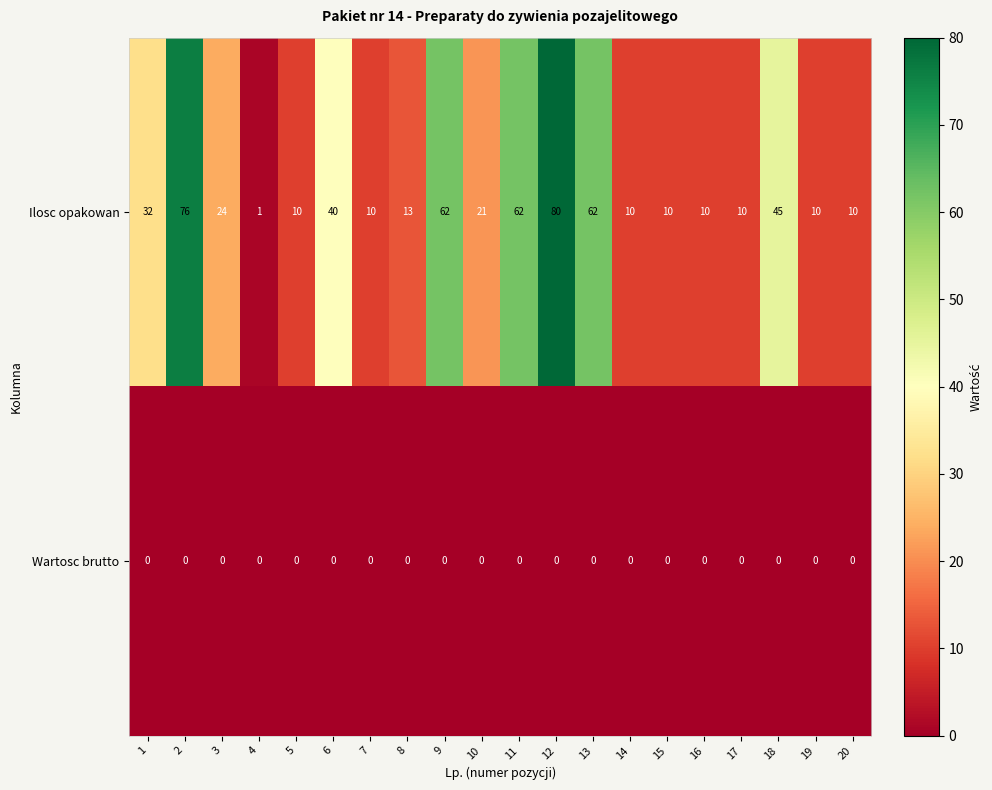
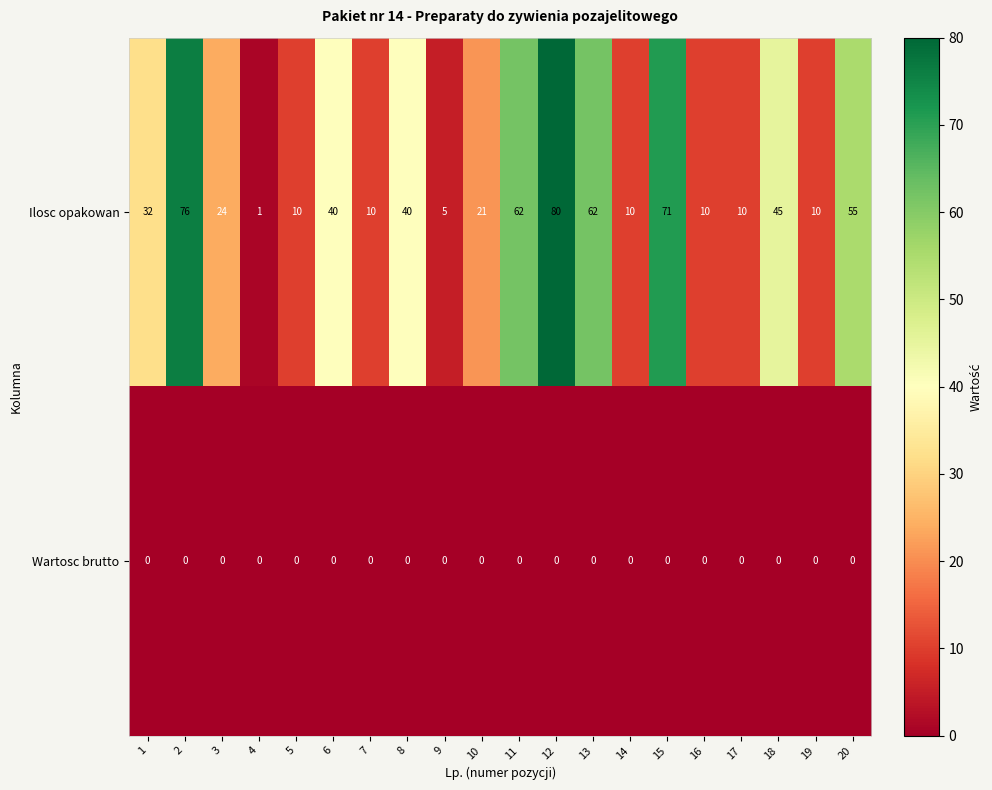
Ilosc opakowan, 8: 13 -> 40
Ilosc opakowan, 9: 62 -> 5
Ilosc opakowan, 15: 10 -> 71
Ilosc opakowan, 20: 10 -> 55
